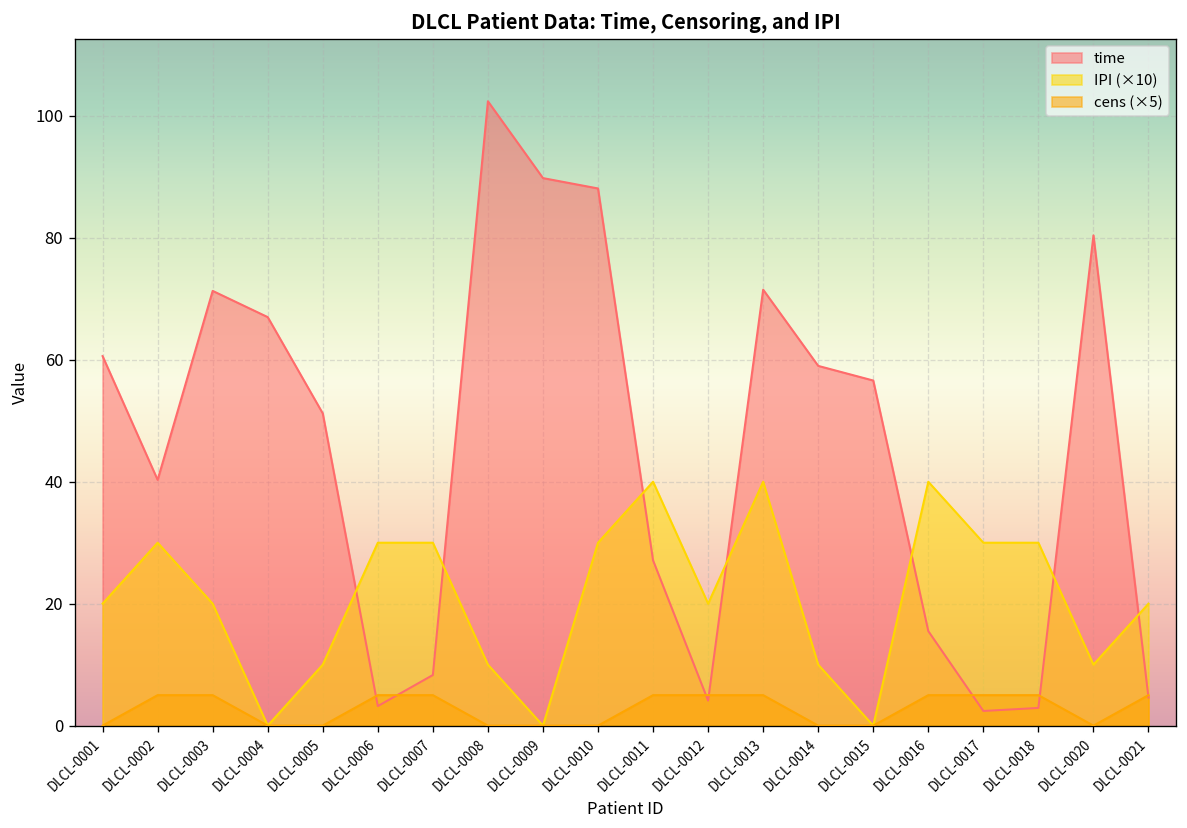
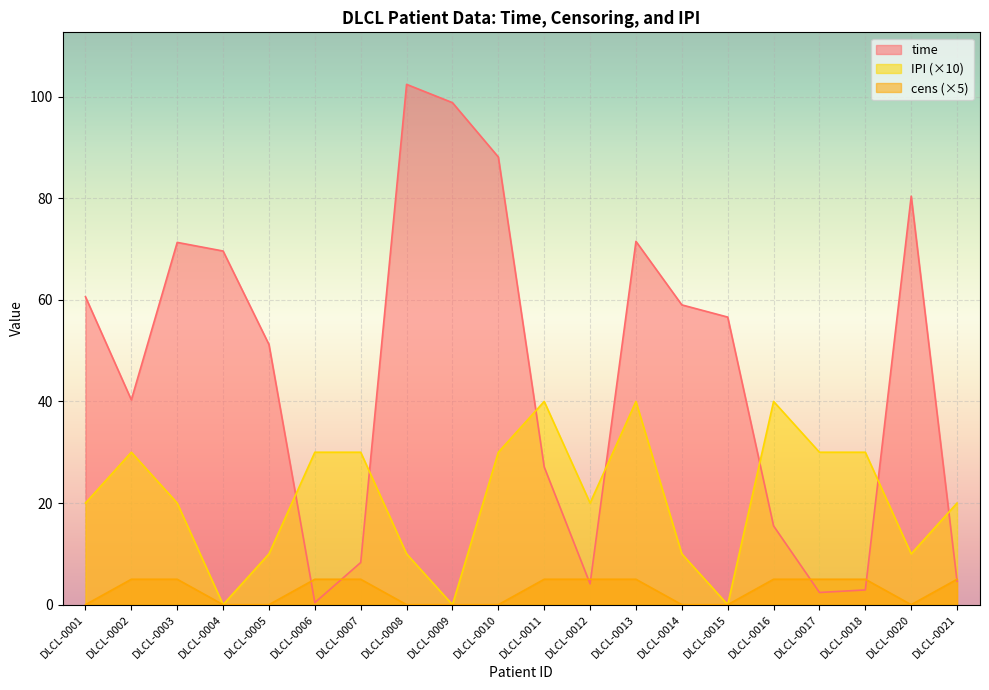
time, DLCL-0004: 67 -> 70
time, DLCL-0006: 3 -> 0
time, DLCL-0009: 90 -> 99
